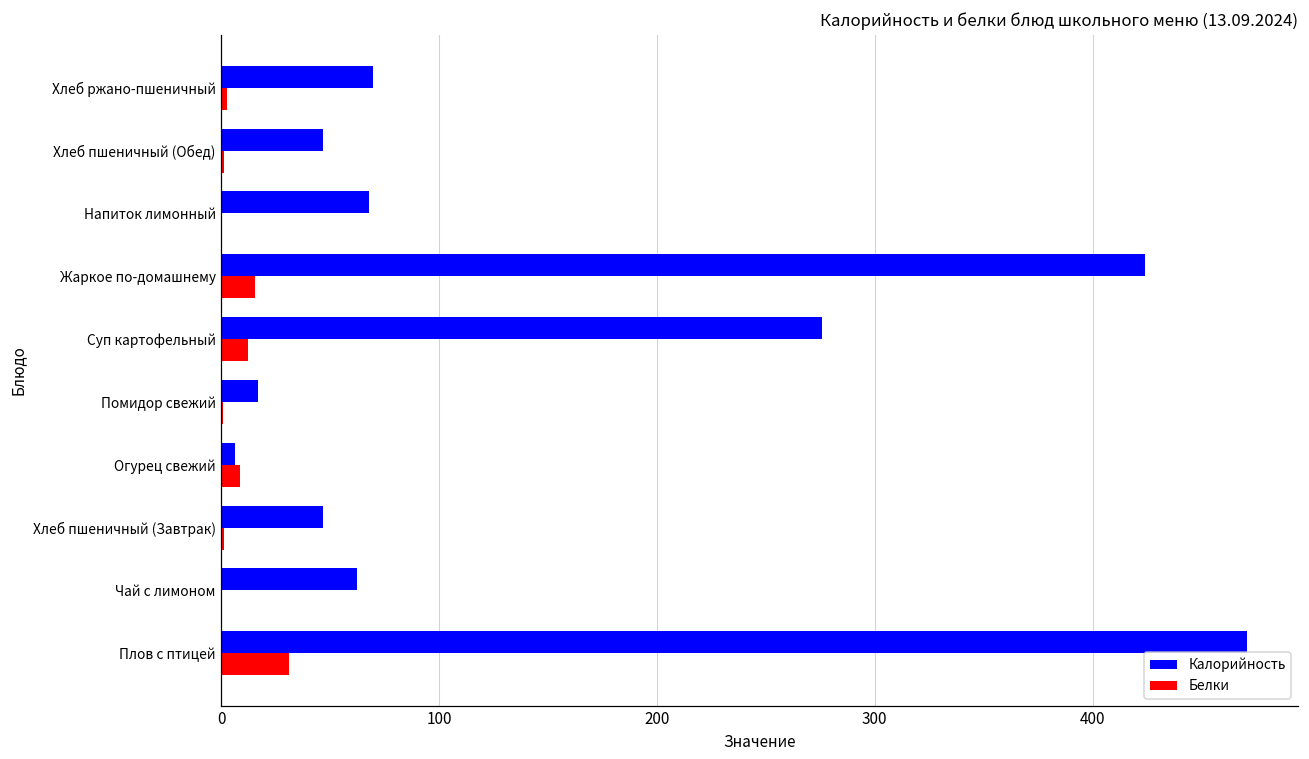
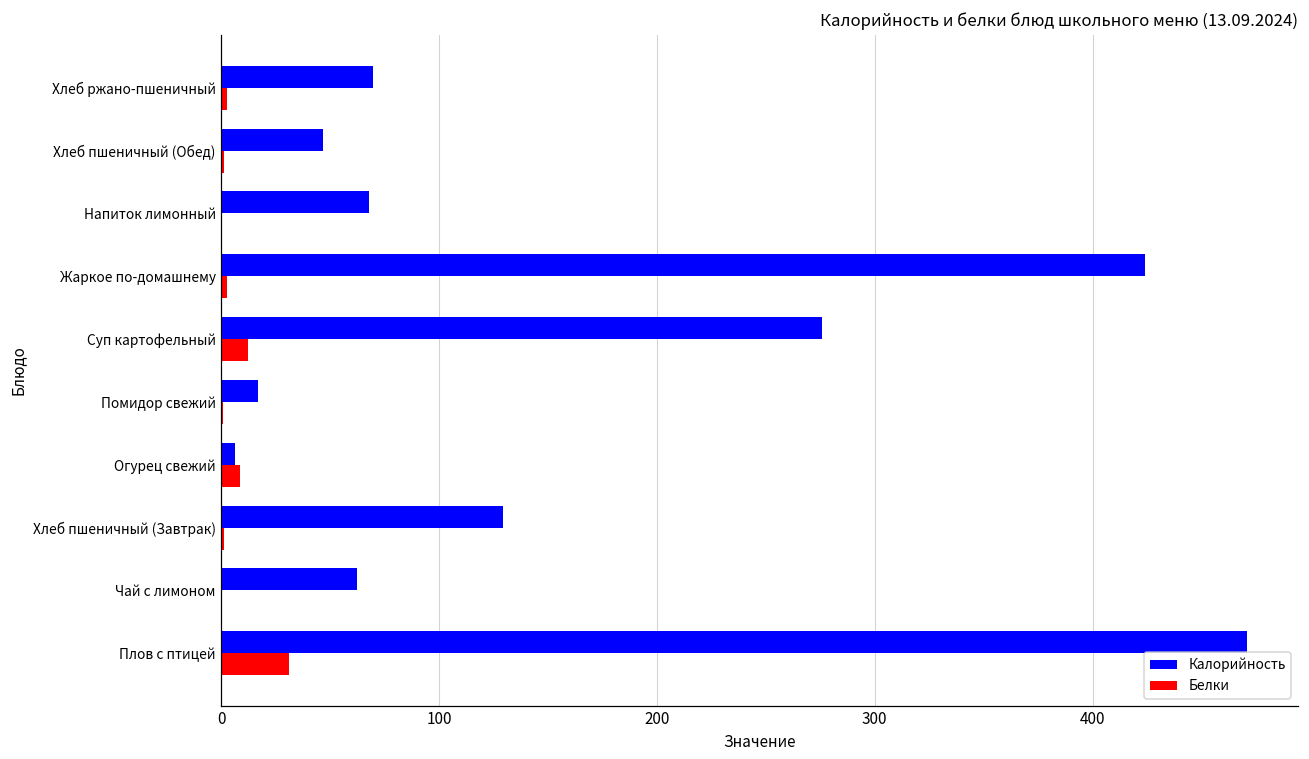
Белки, Жаркое по-домашнему: 16 -> 3
Калорийность, Хлеб пшеничный (Завтрак): 47 -> 129
